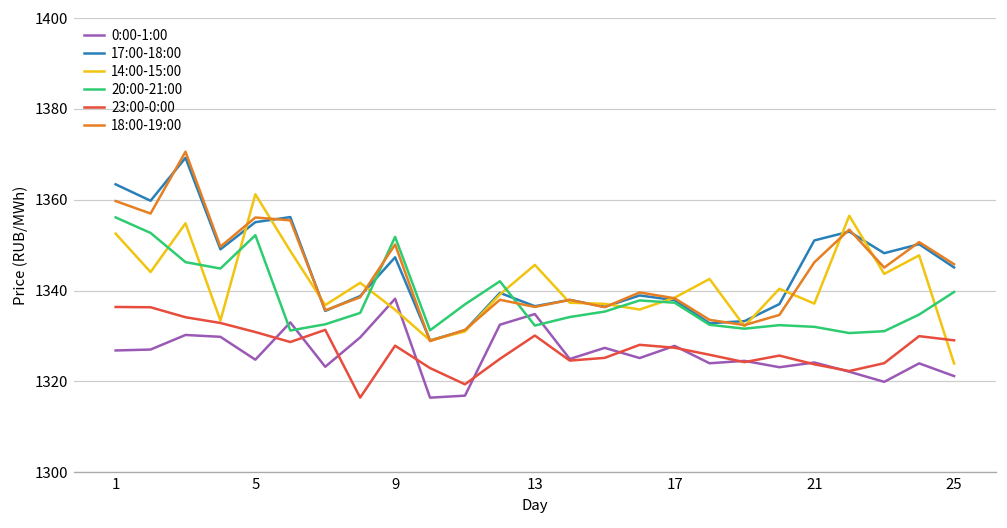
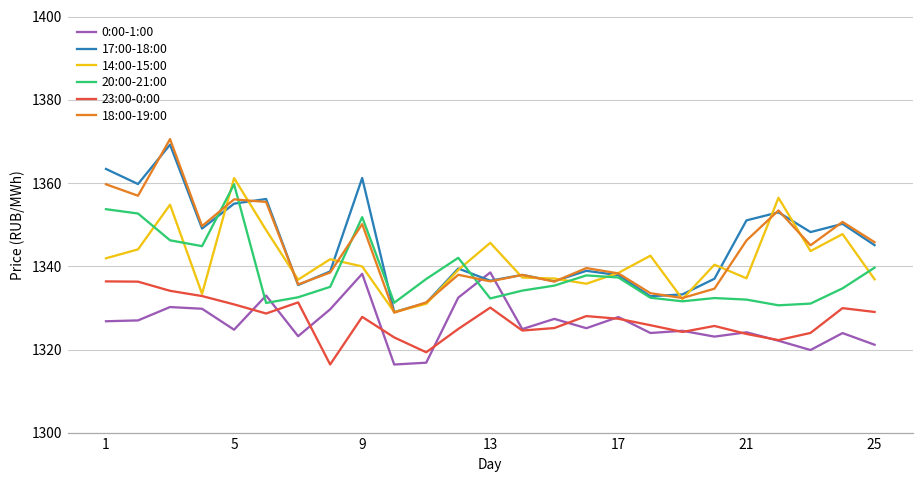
14:00-15:00, 1: 1353 -> 1342
20:00-21:00, 1: 1356 -> 1354
20:00-21:00, 5: 1352 -> 1360
17:00-18:00, 9: 1347 -> 1361
14:00-15:00, 9: 1336 -> 1340
0:00-1:00, 13: 1335 -> 1339
14:00-15:00, 25: 1324 -> 1337
